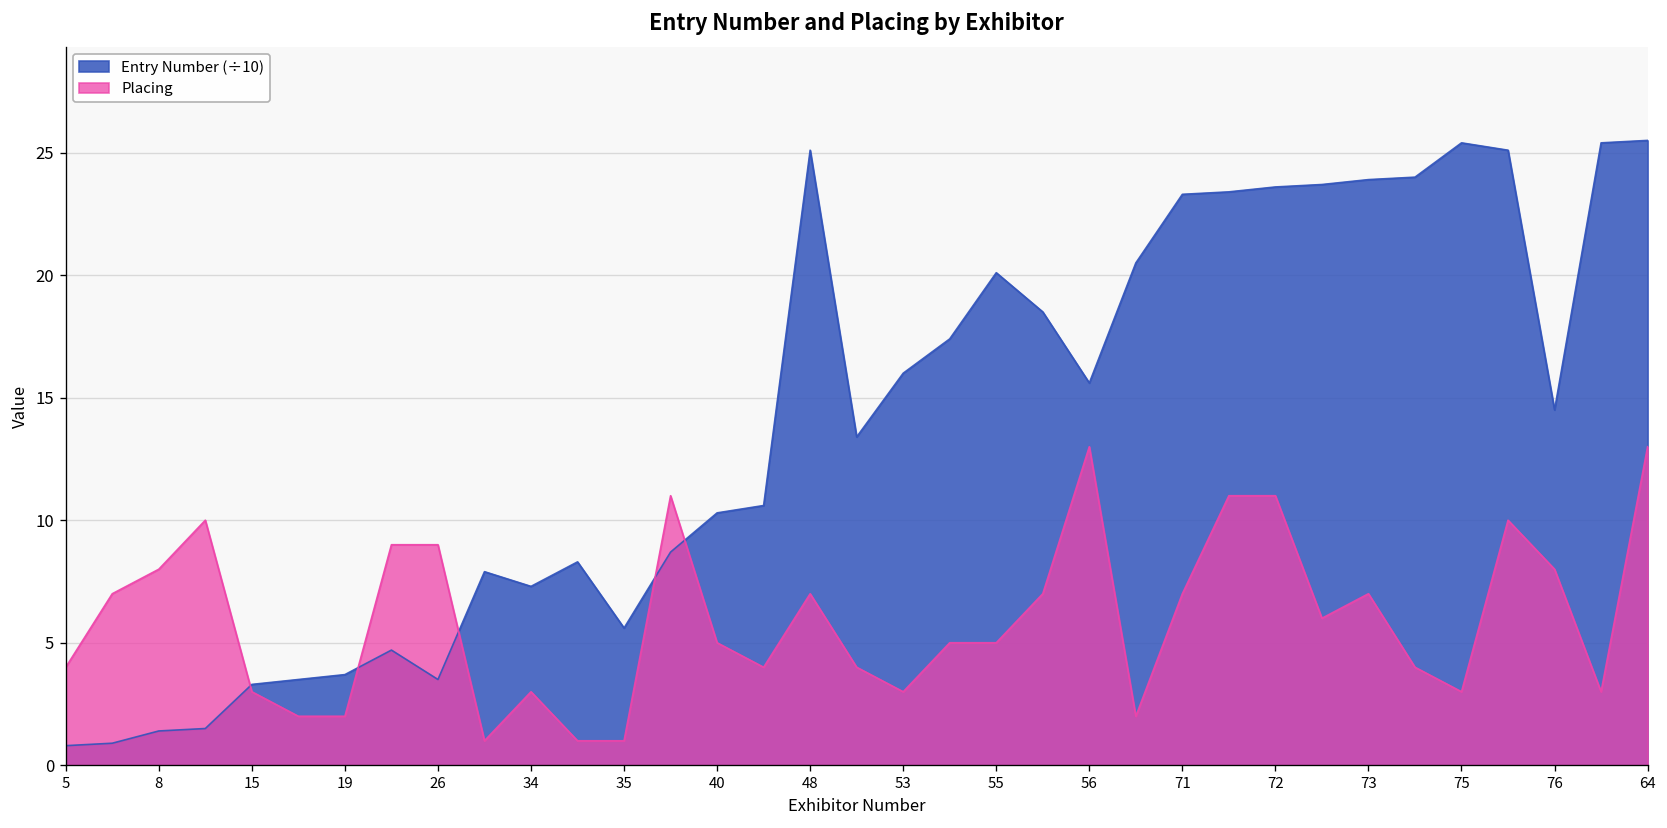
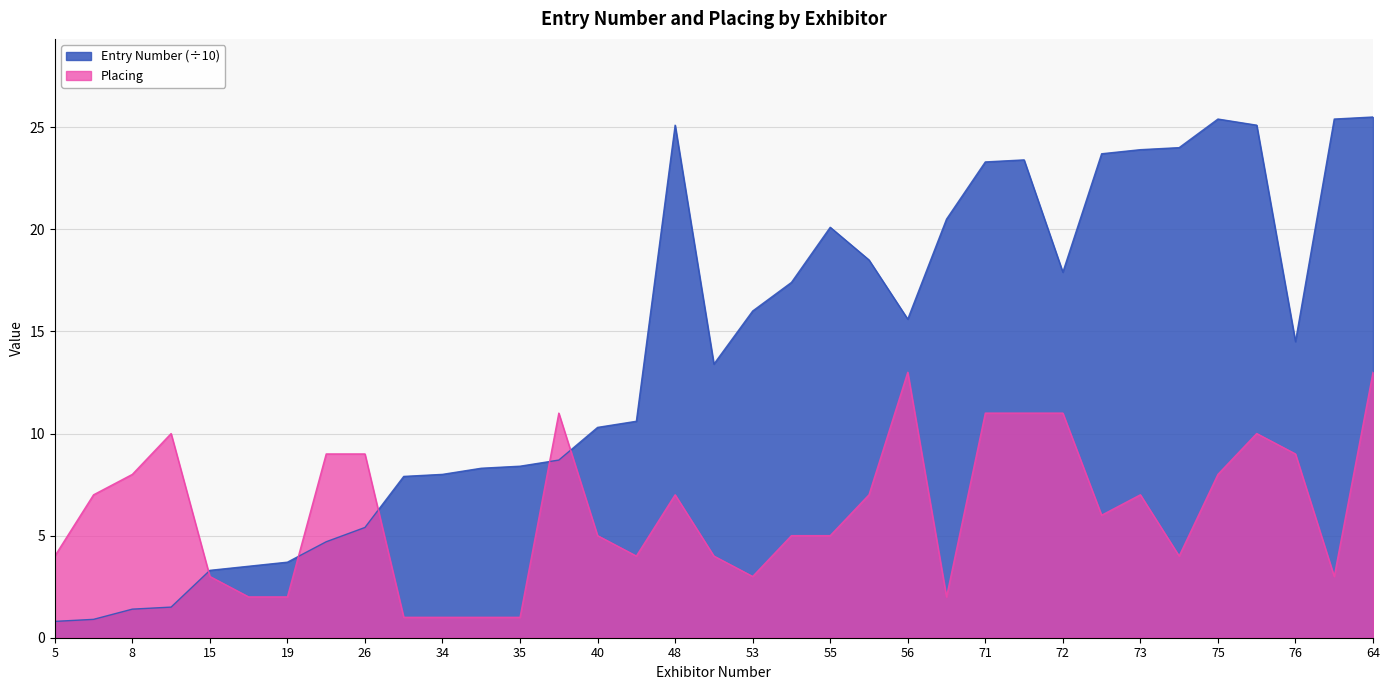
Entry Number (÷10), 26: 3.5 -> 5.4
Entry Number (÷10), 34: 7.3 -> 8.0
Placing, 34: 3 -> 1
Entry Number (÷10), 35: 5.6 -> 8.4
Placing, 71: 7 -> 11
Entry Number (÷10), 72: 23.6 -> 17.9
Placing, 75: 3 -> 8
Placing, 76: 8 -> 9
